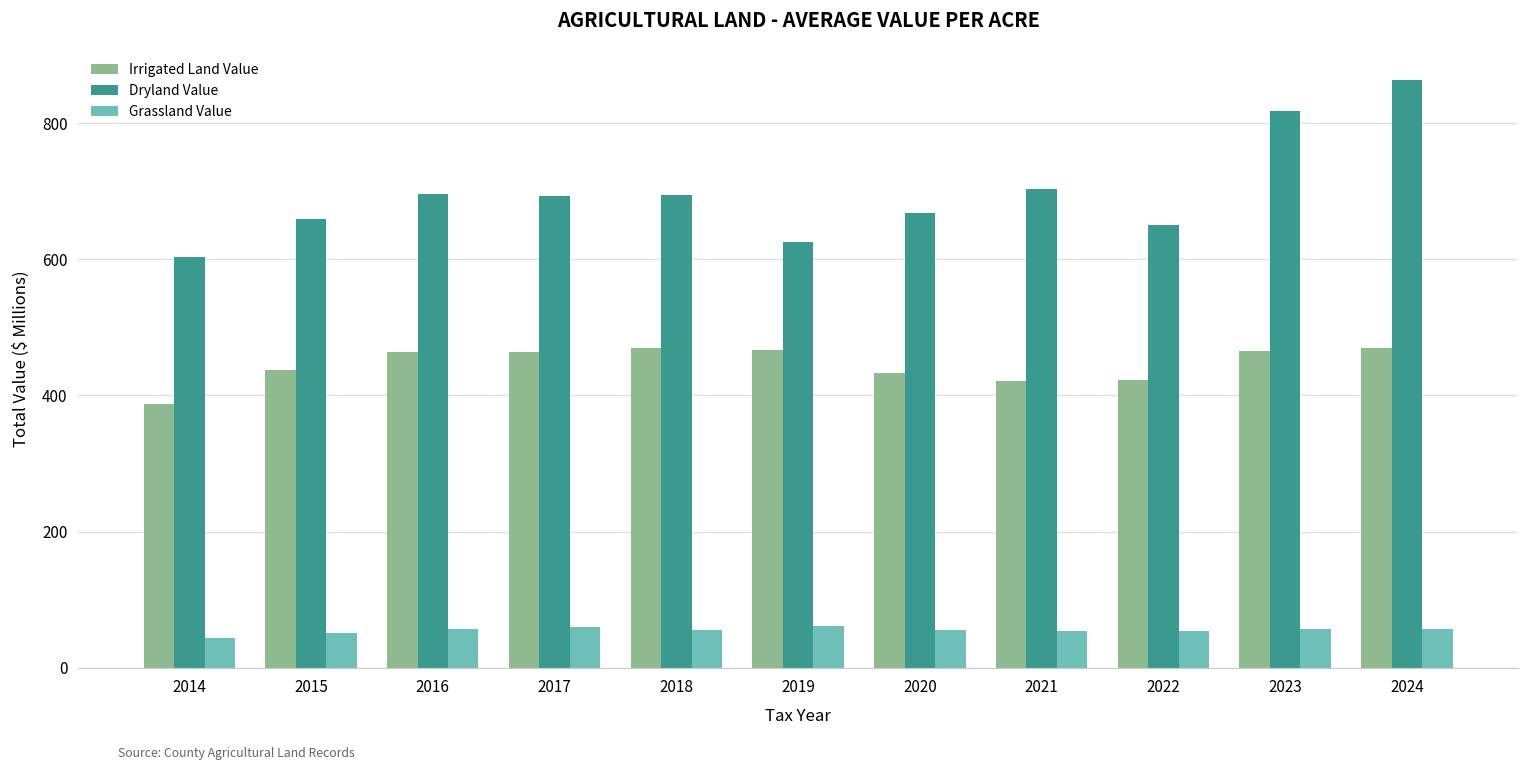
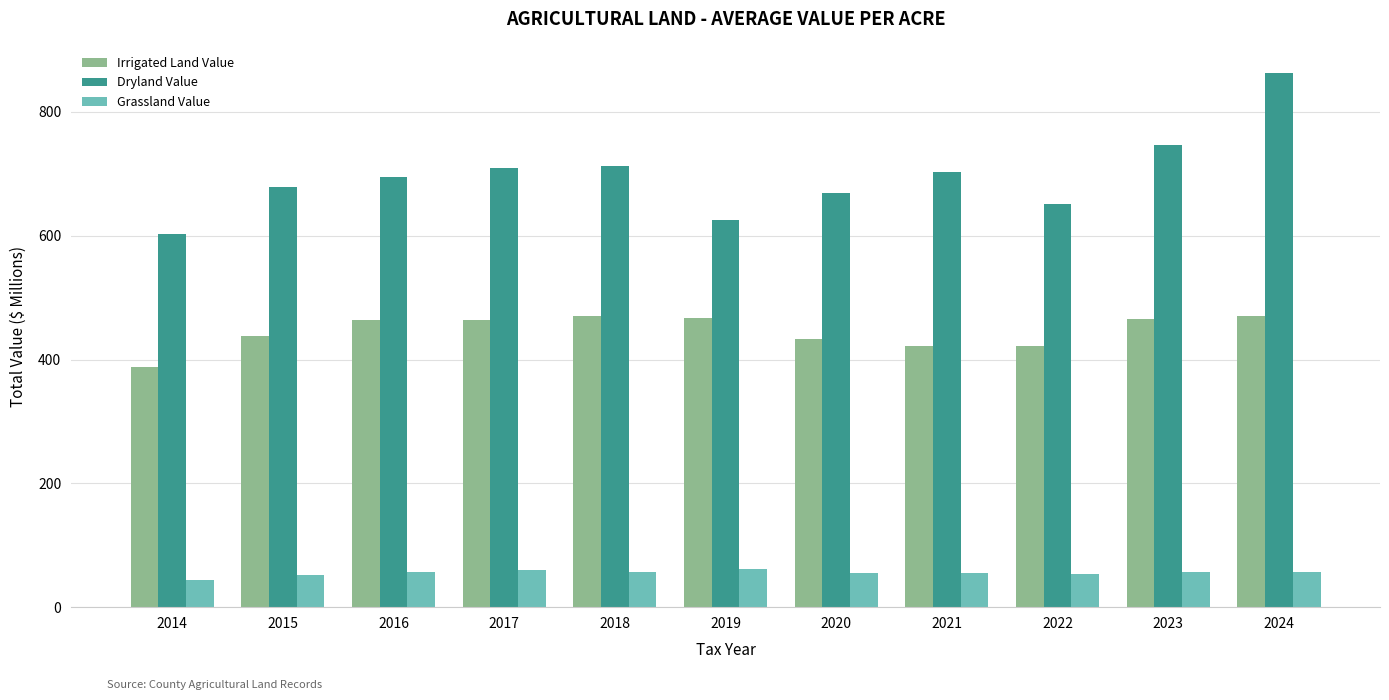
Dryland Value, 2015: 660 -> 680
Dryland Value, 2017: 690 -> 710
Dryland Value, 2018: 690 -> 710
Dryland Value, 2023: 820 -> 750
